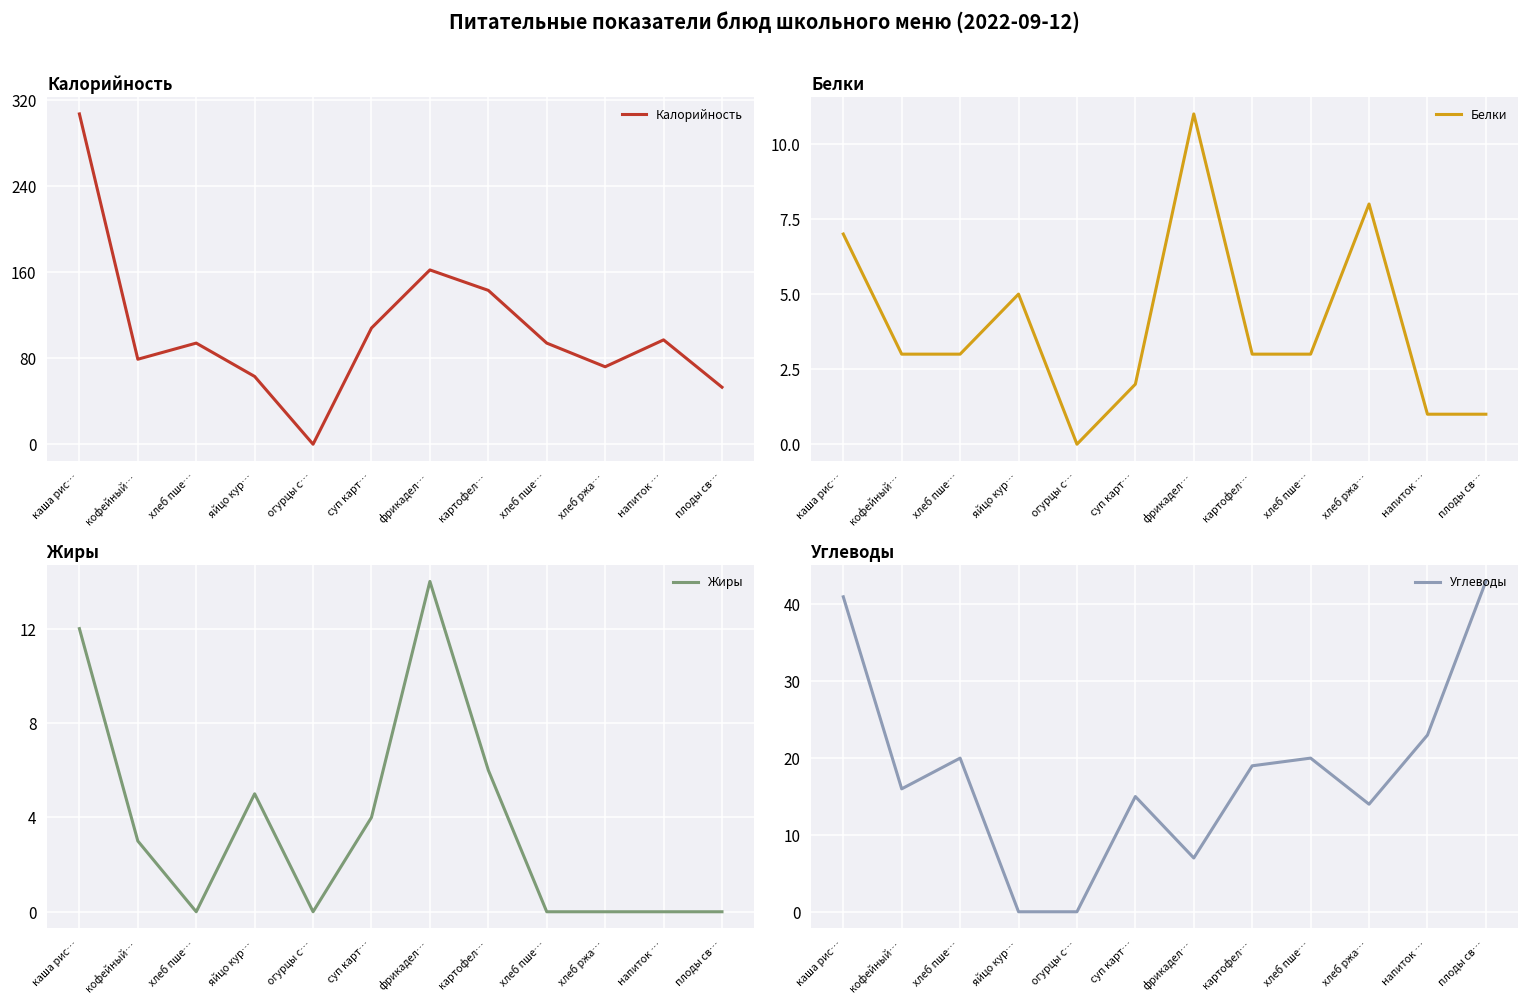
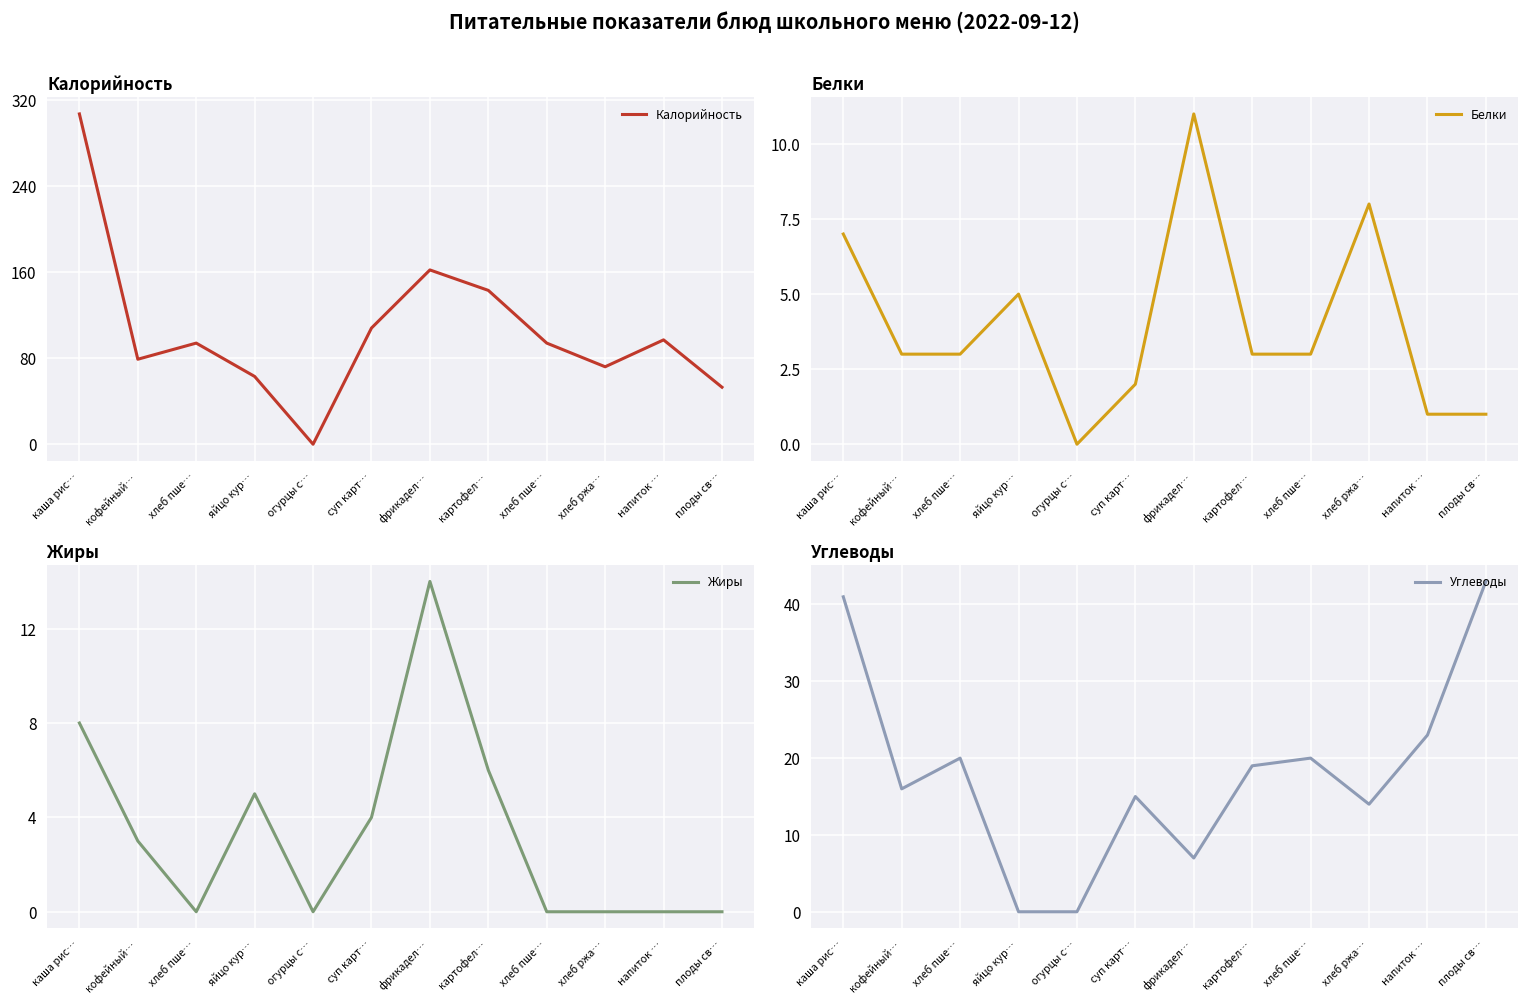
Жиры, каша рис…: 12 -> 8
